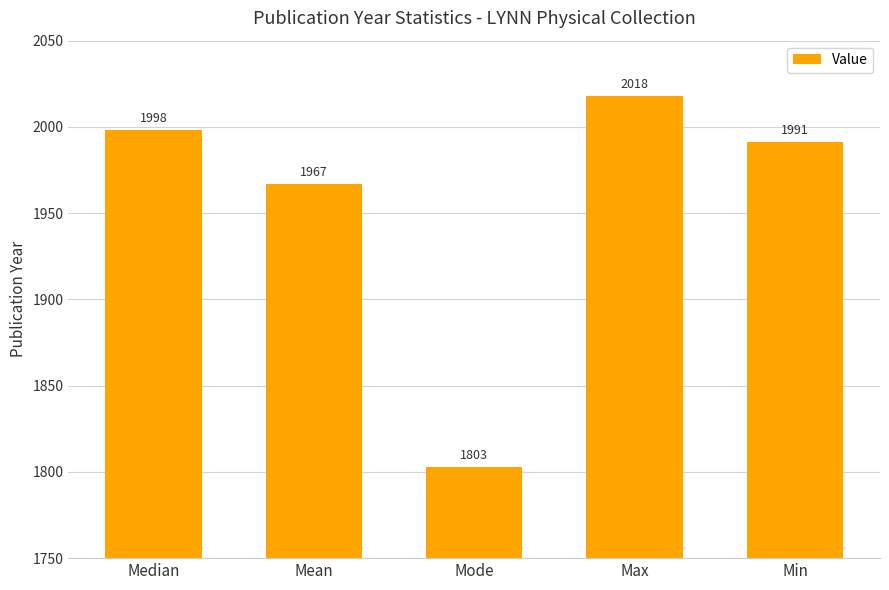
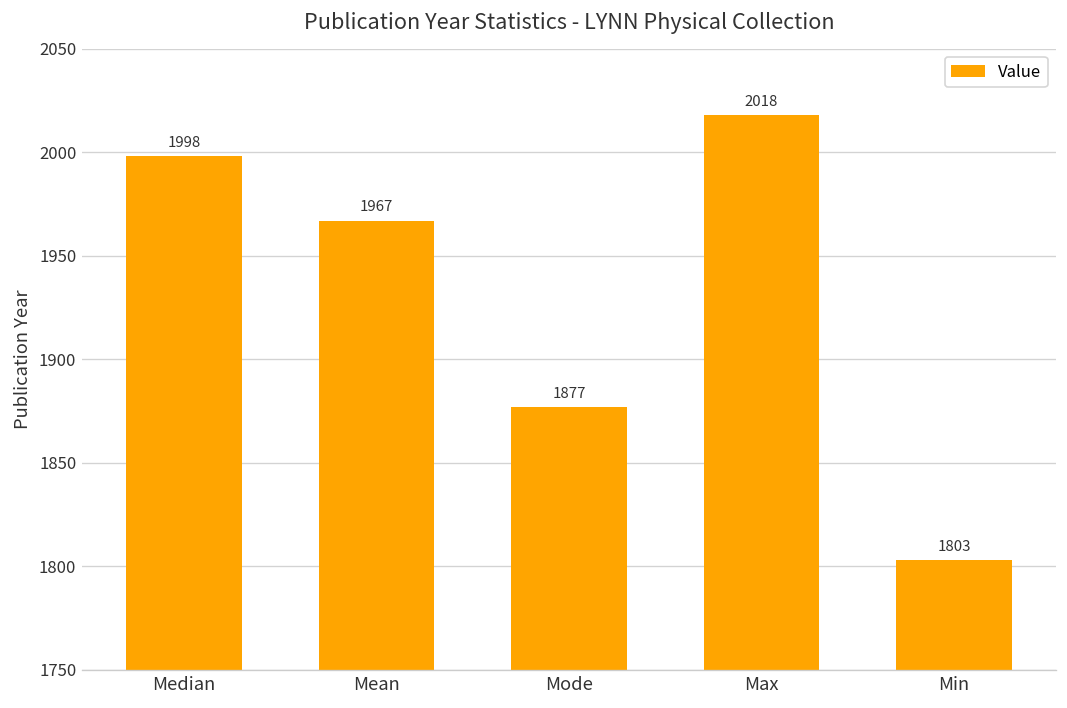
Mode: 1803 -> 1877
Min: 1991 -> 1803
